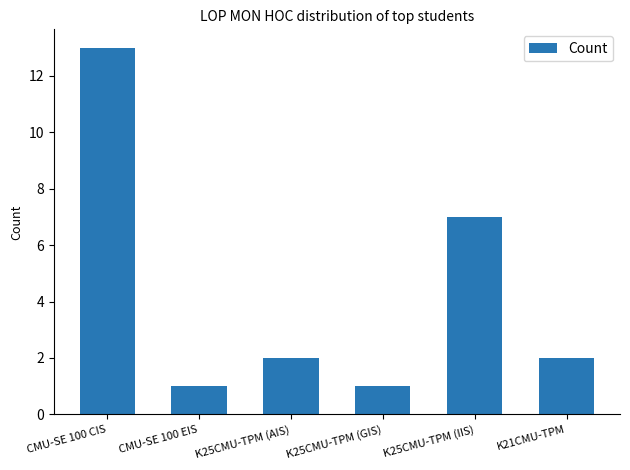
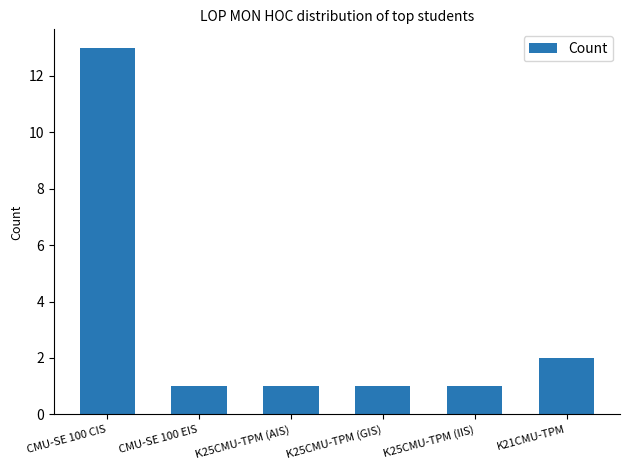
K25CMU-TPM (AIS): 2 -> 1
K25CMU-TPM (IIS): 7 -> 1
